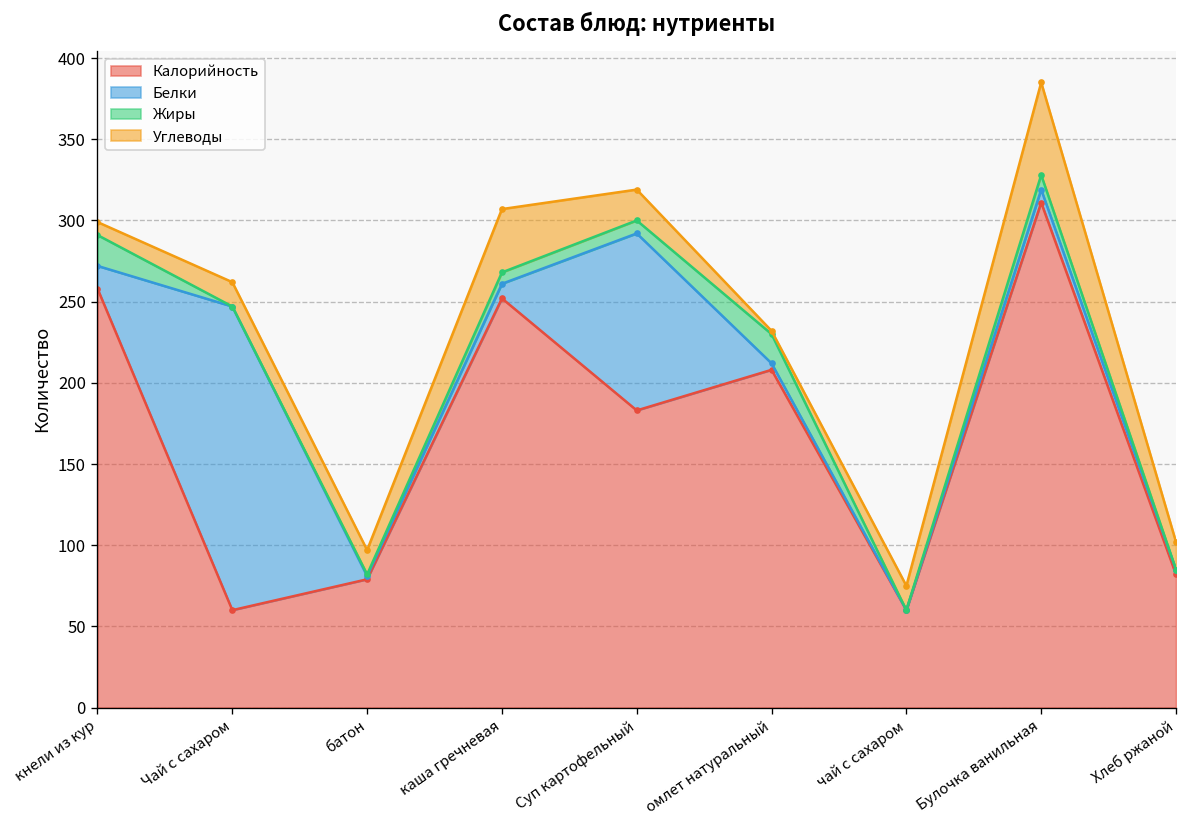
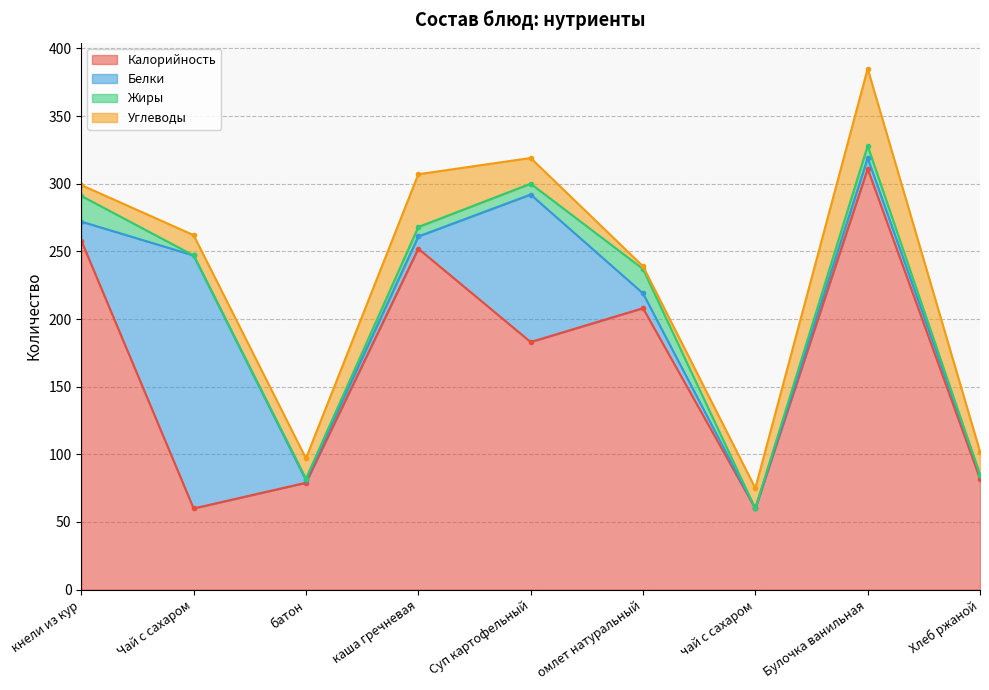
Белки, омлет натуральный: 4 -> 11
